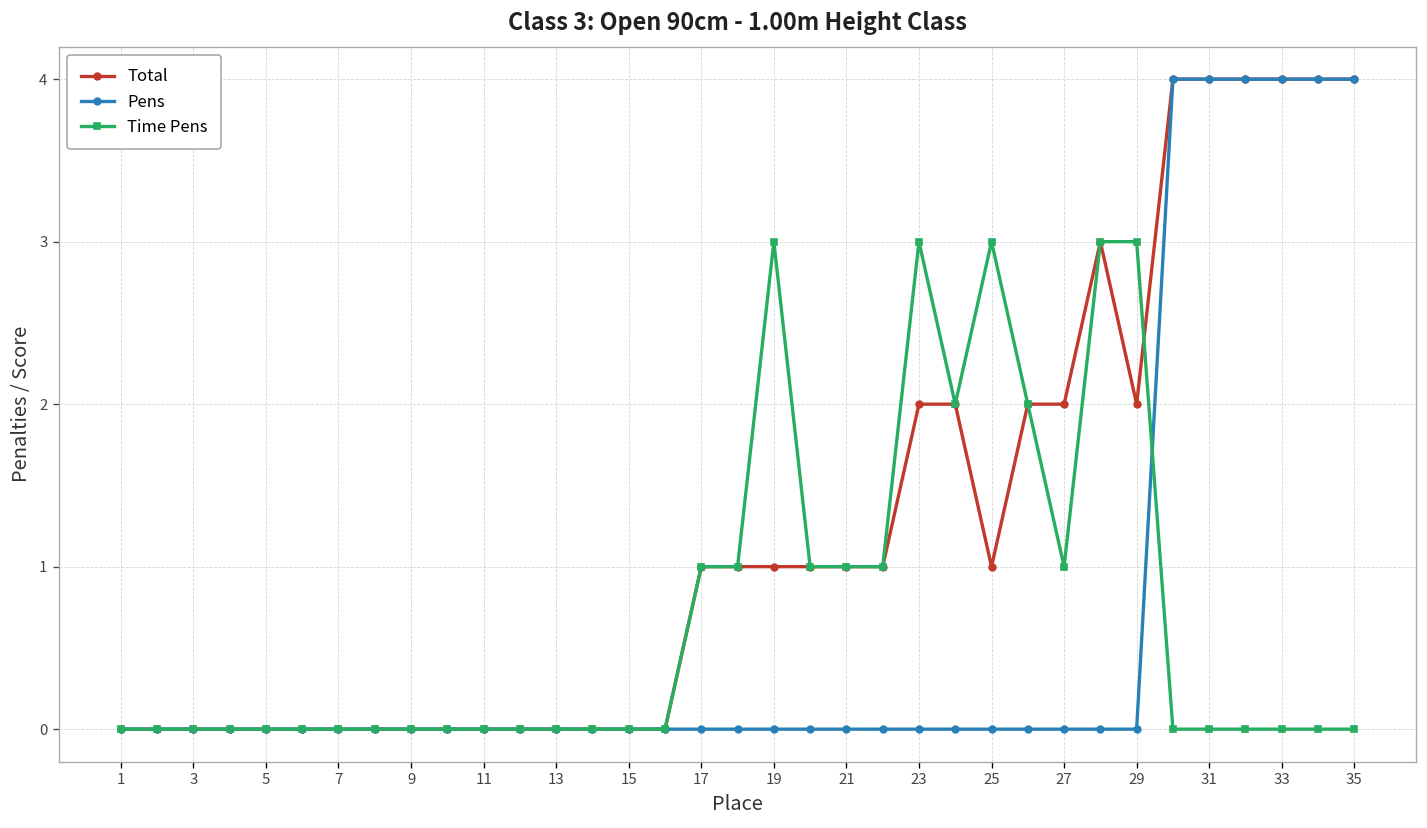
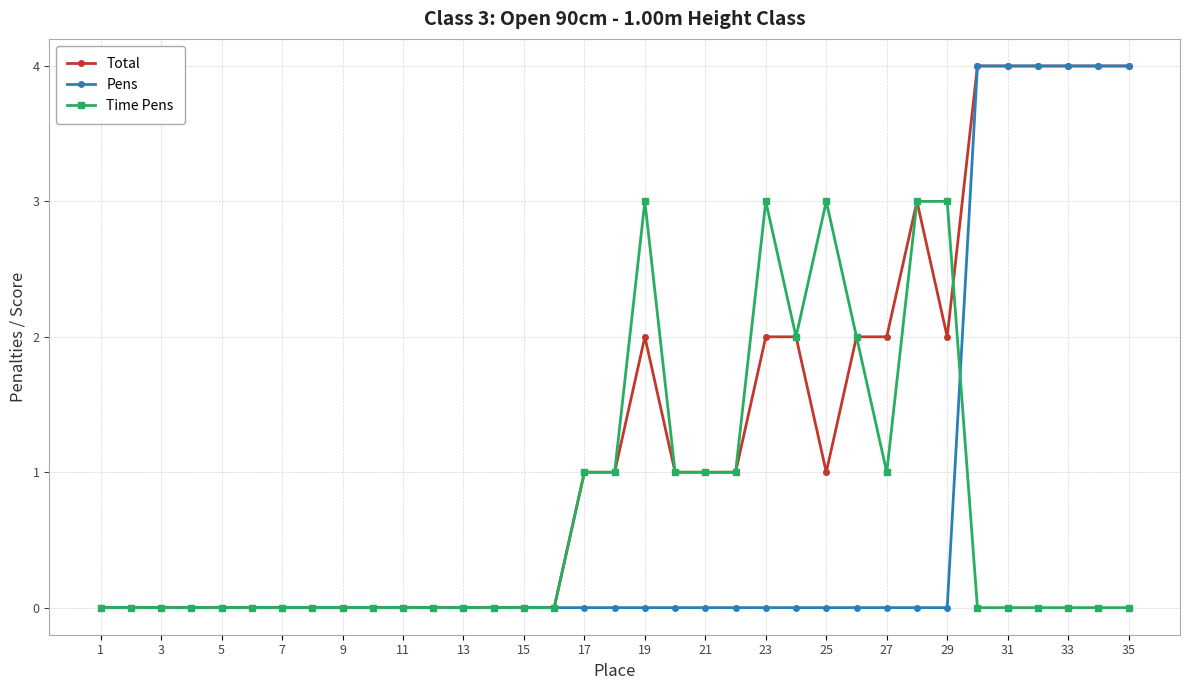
Total, 19: 1 -> 2
